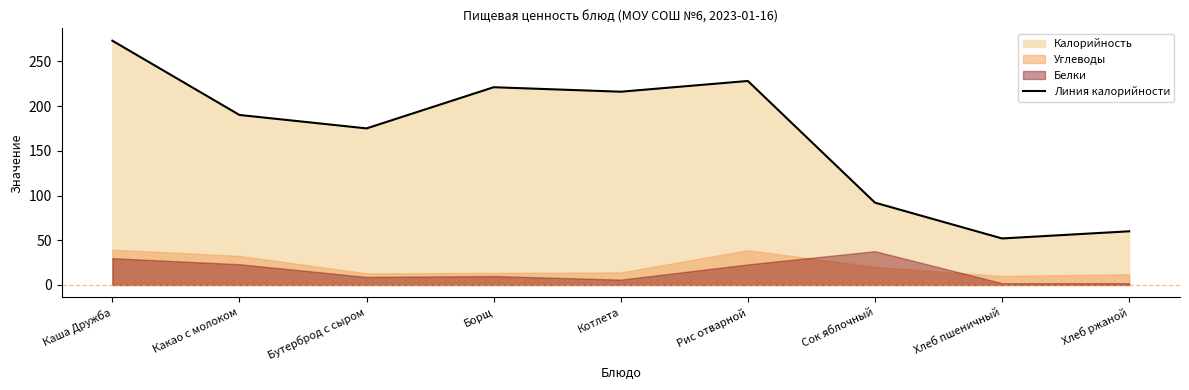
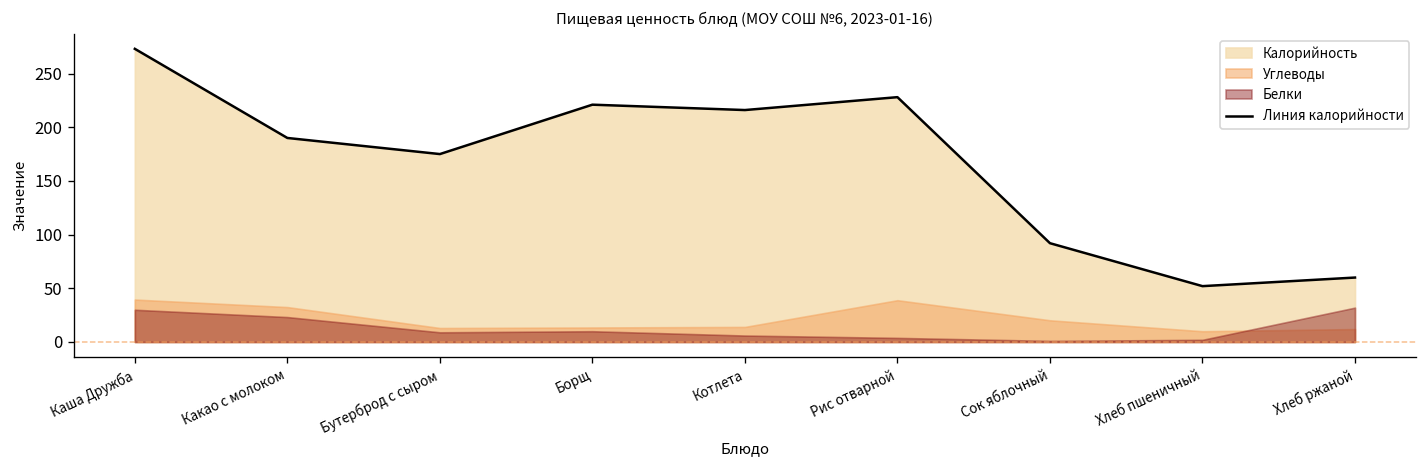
Белки, Рис отварной: 20 -> 0
Белки, Сок яблочный: 40 -> 0
Белки, Хлеб ржаной: 0 -> 30
